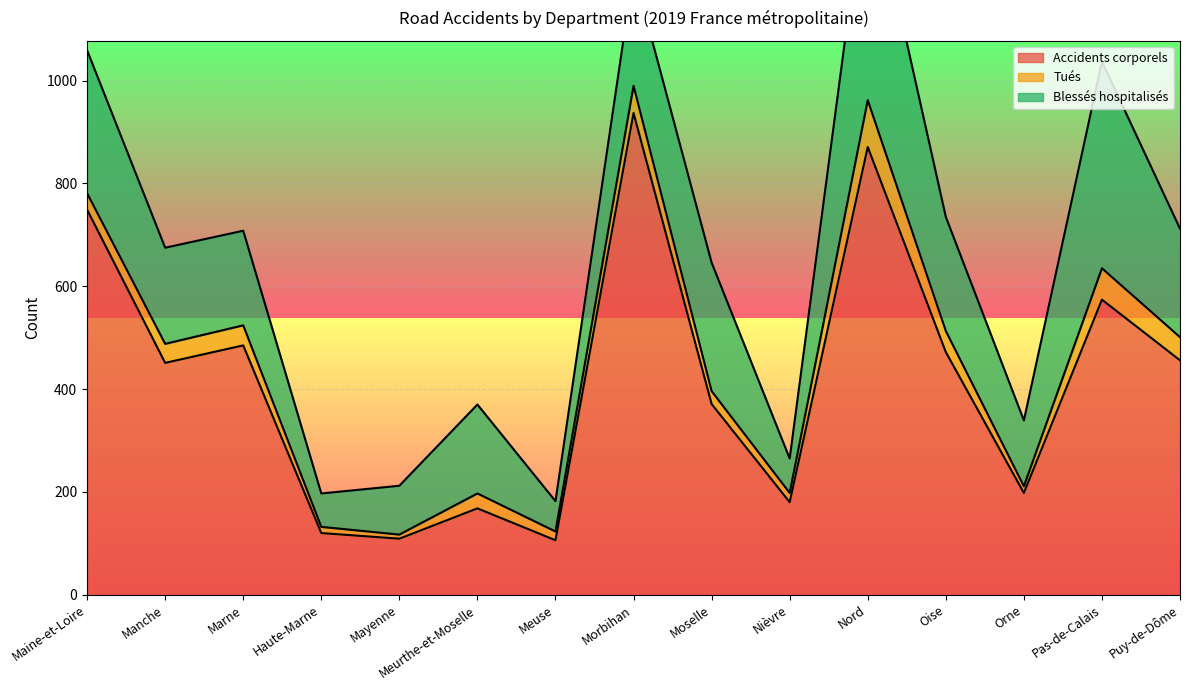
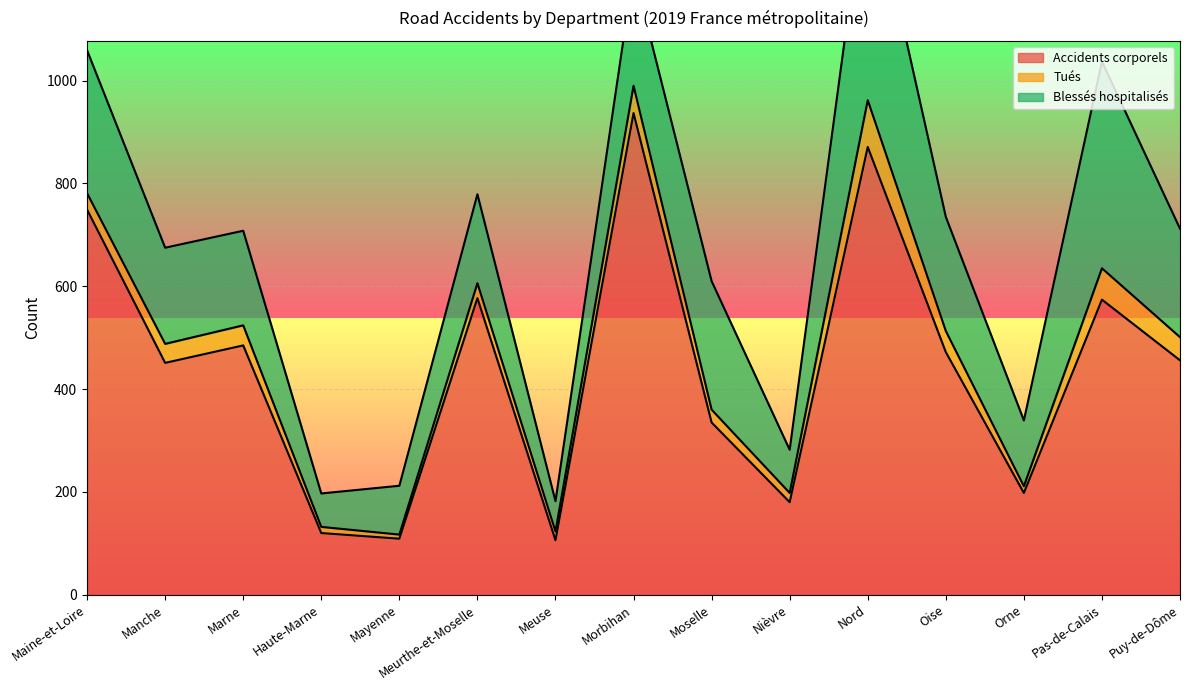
Accidents corporels, Meurthe-et-Moselle: 170 -> 580
Accidents corporels, Moselle: 370 -> 340
Blessés hospitalisés, Nièvre: 70 -> 80
